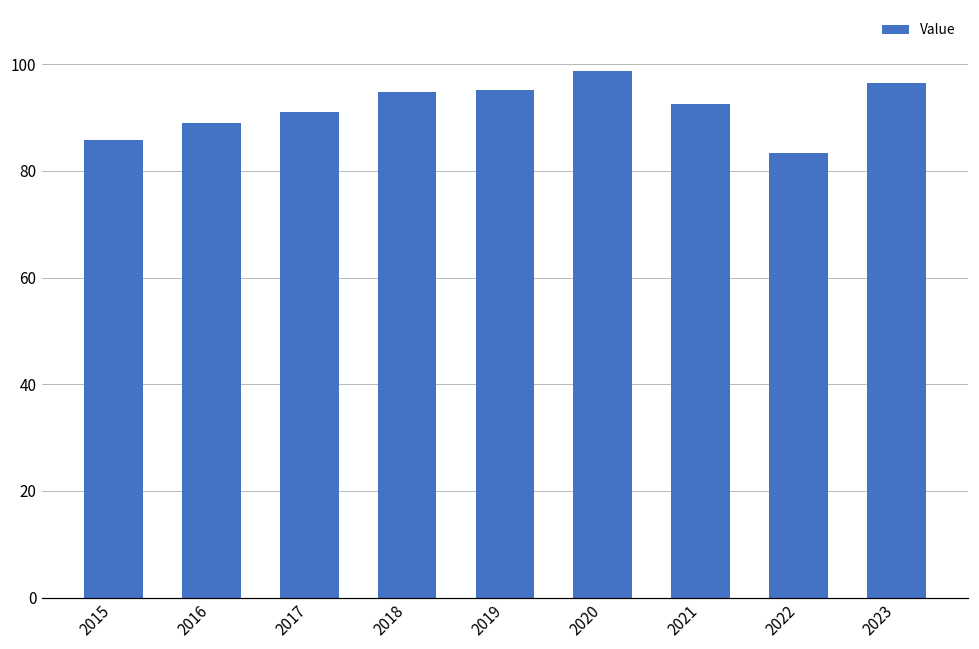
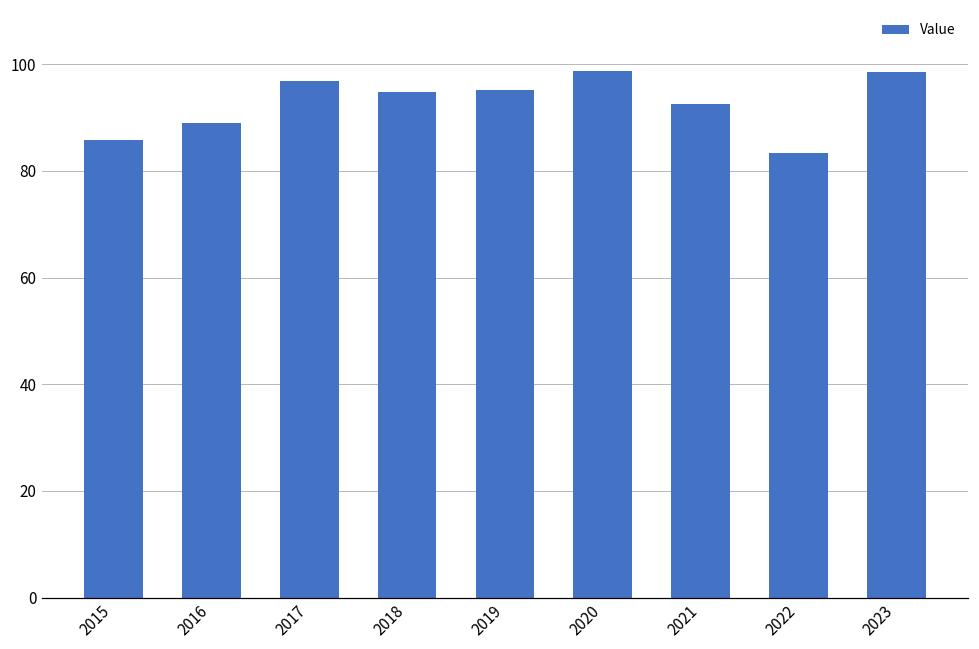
2017: 91 -> 97
2023: 97 -> 99
